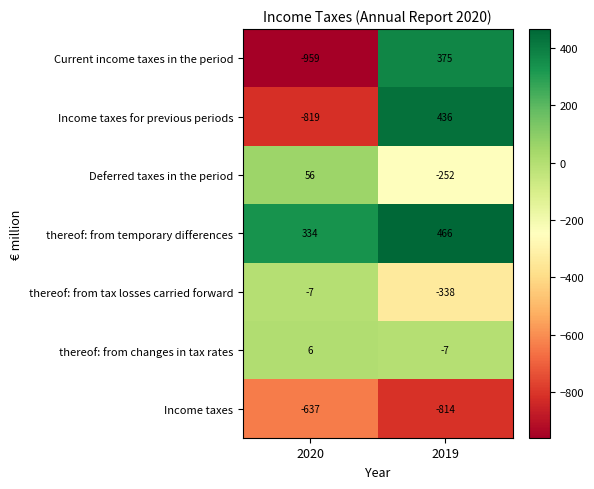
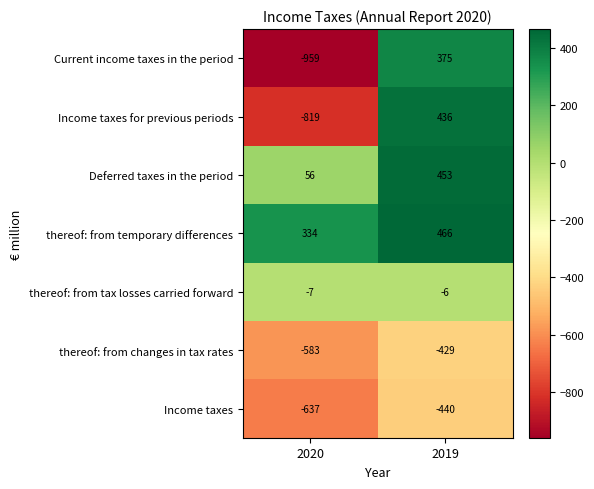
Deferred taxes in the period, 2019: -252 -> 453
thereof: from tax losses carried forward, 2019: -338 -> -6
thereof: from changes in tax rates, 2020: 6 -> -583
thereof: from changes in tax rates, 2019: -7 -> -429
Income taxes, 2019: -814 -> -440
